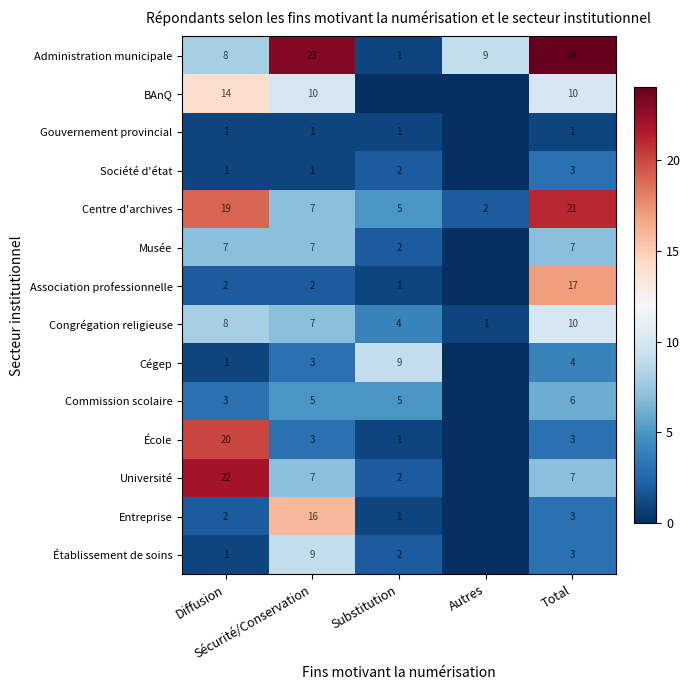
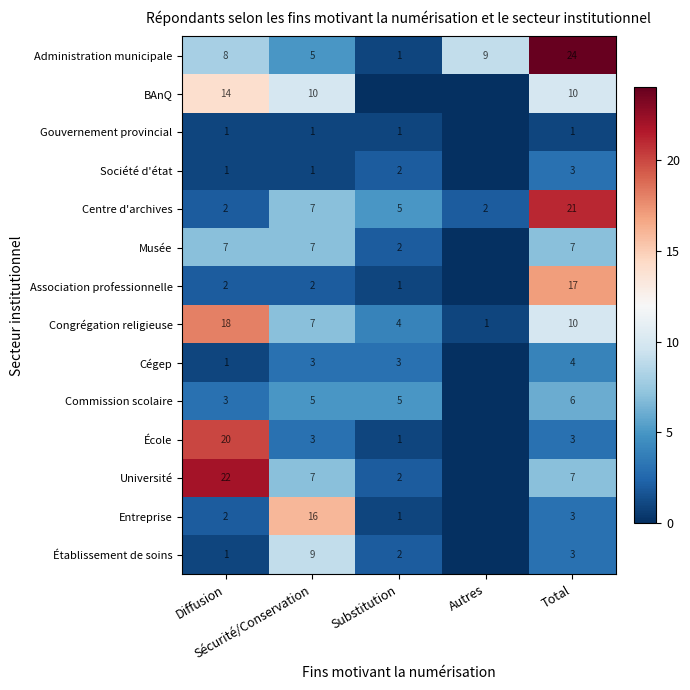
Administration municipale, Sécurité/Conservation: 23 -> 5
Centre d'archives, Diffusion: 19 -> 2
Congrégation religieuse, Diffusion: 8 -> 18
Cégep, Substitution: 9 -> 3
